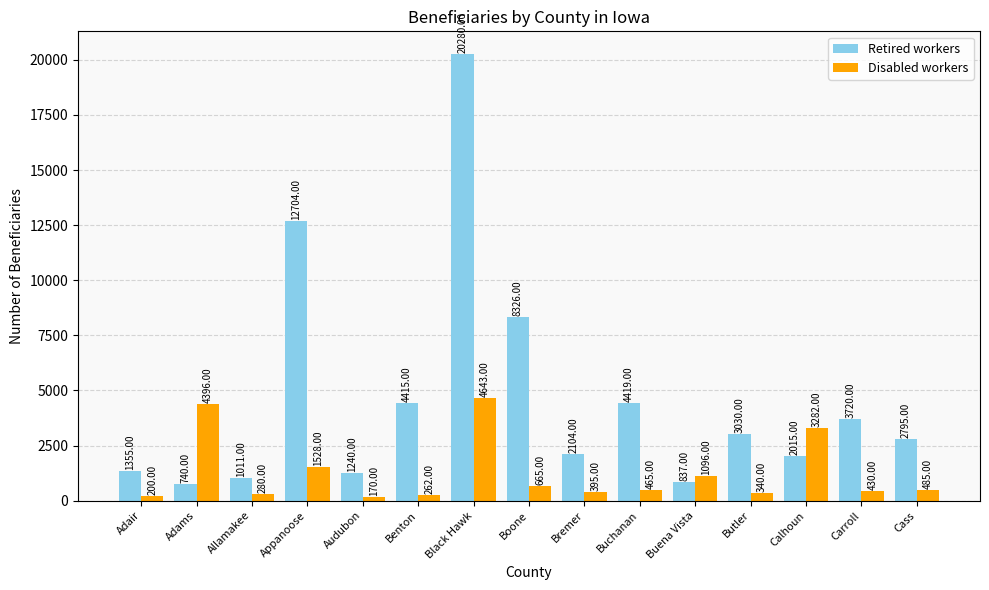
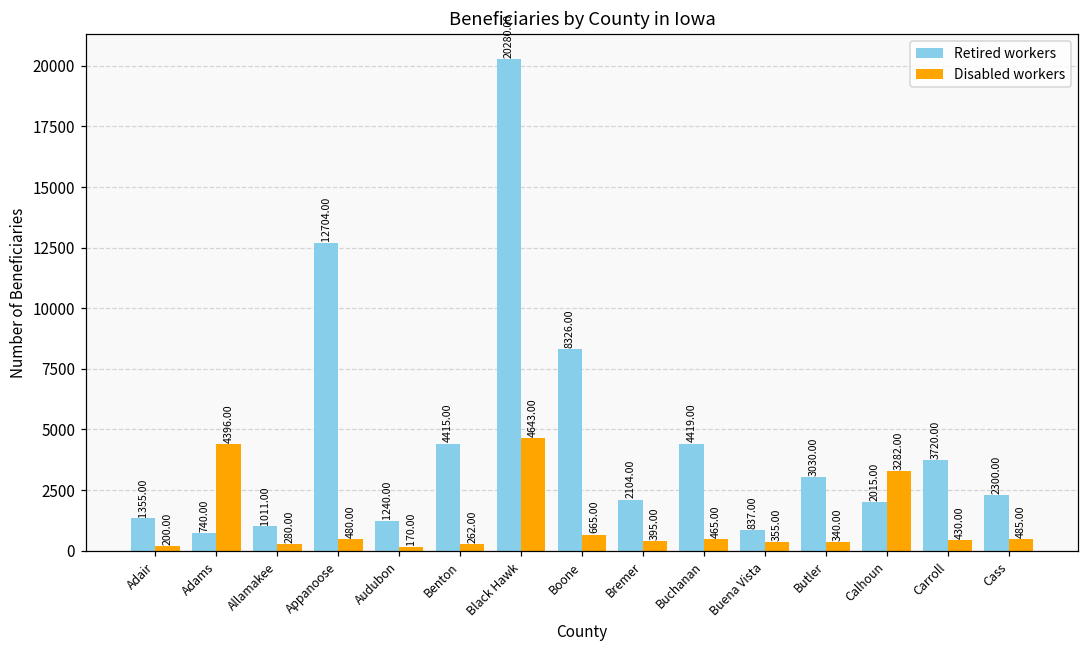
Disabled workers, Appanoose: 1528.00 -> 480.00
Disabled workers, Buena Vista: 1096.00 -> 355.00
Retired workers, Cass: 2795.00 -> 2300.00
